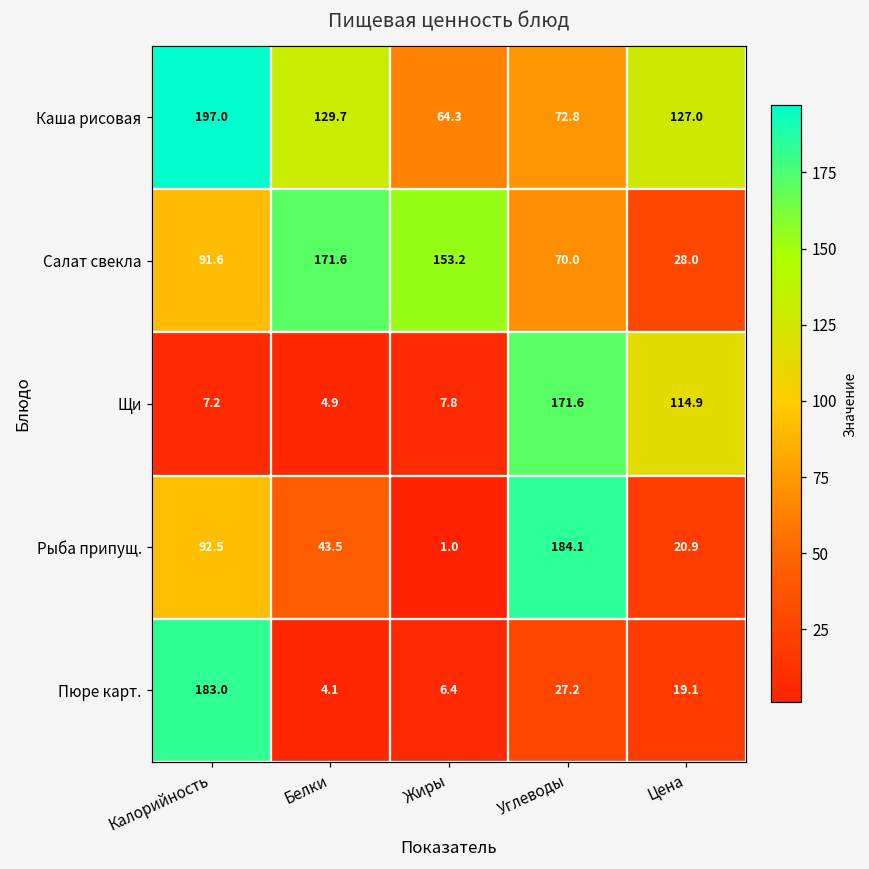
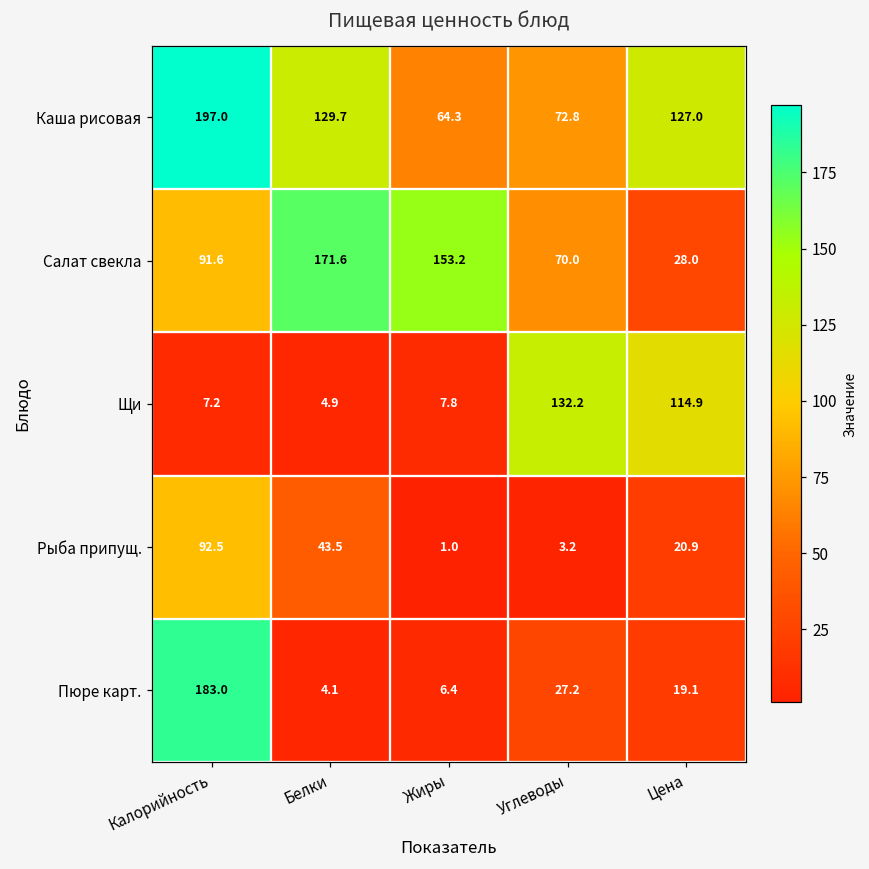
Щи, Углеводы: 171.6 -> 132.2
Рыба припущ., Углеводы: 184.1 -> 3.2
